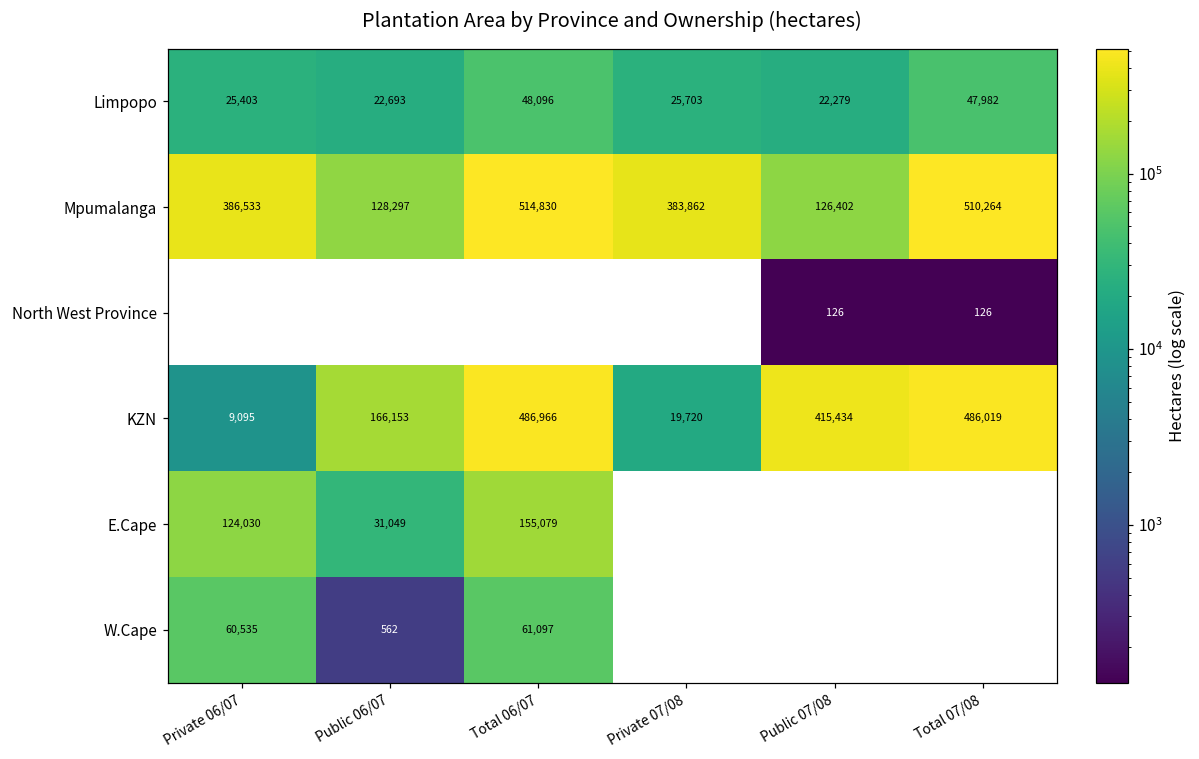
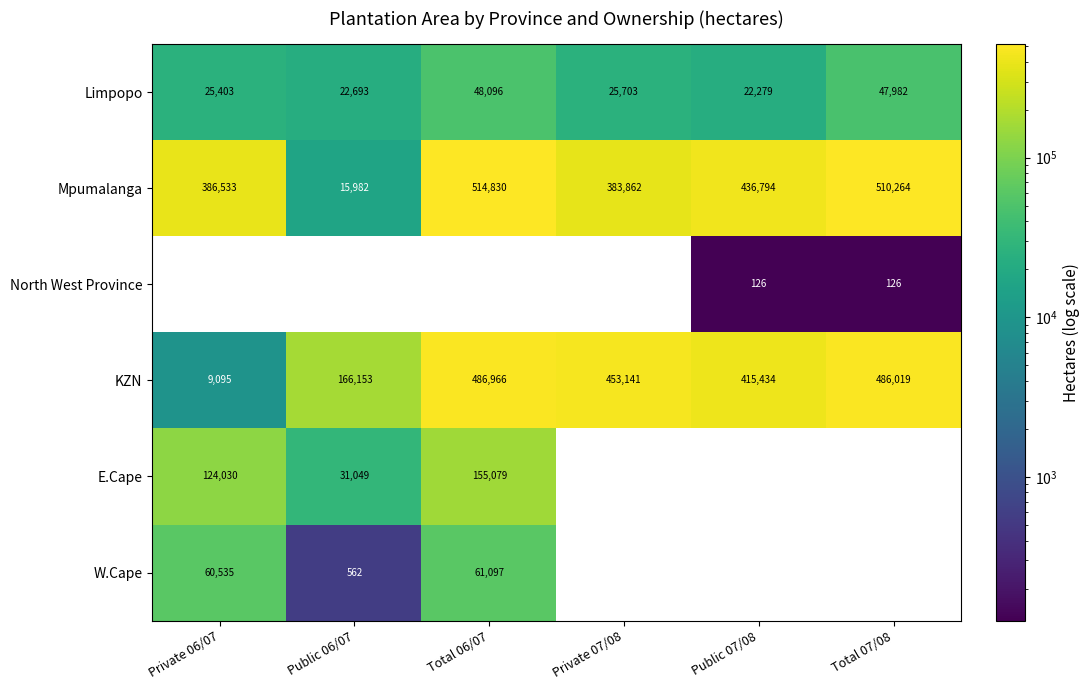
Mpumalanga, Public 06/07: 128,297 -> 15,982
Mpumalanga, Public 07/08: 126,402 -> 436,794
KZN, Private 07/08: 19,720 -> 453,141
